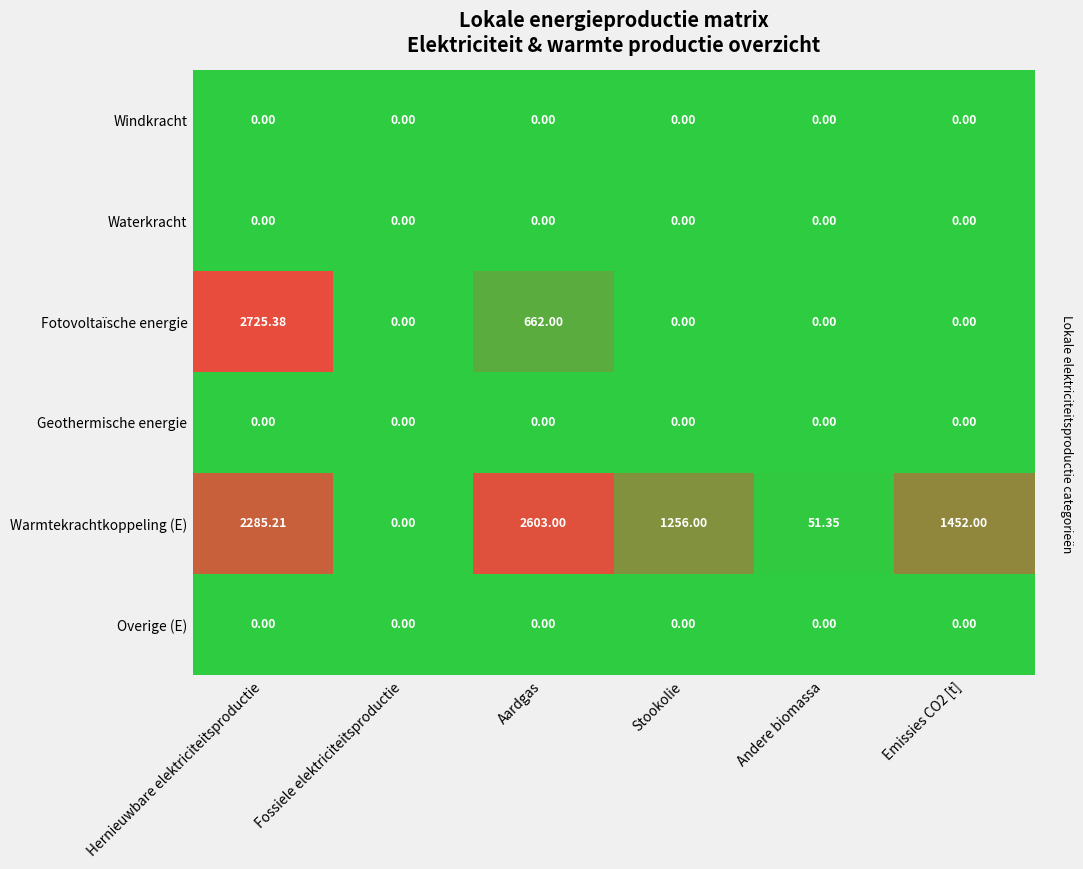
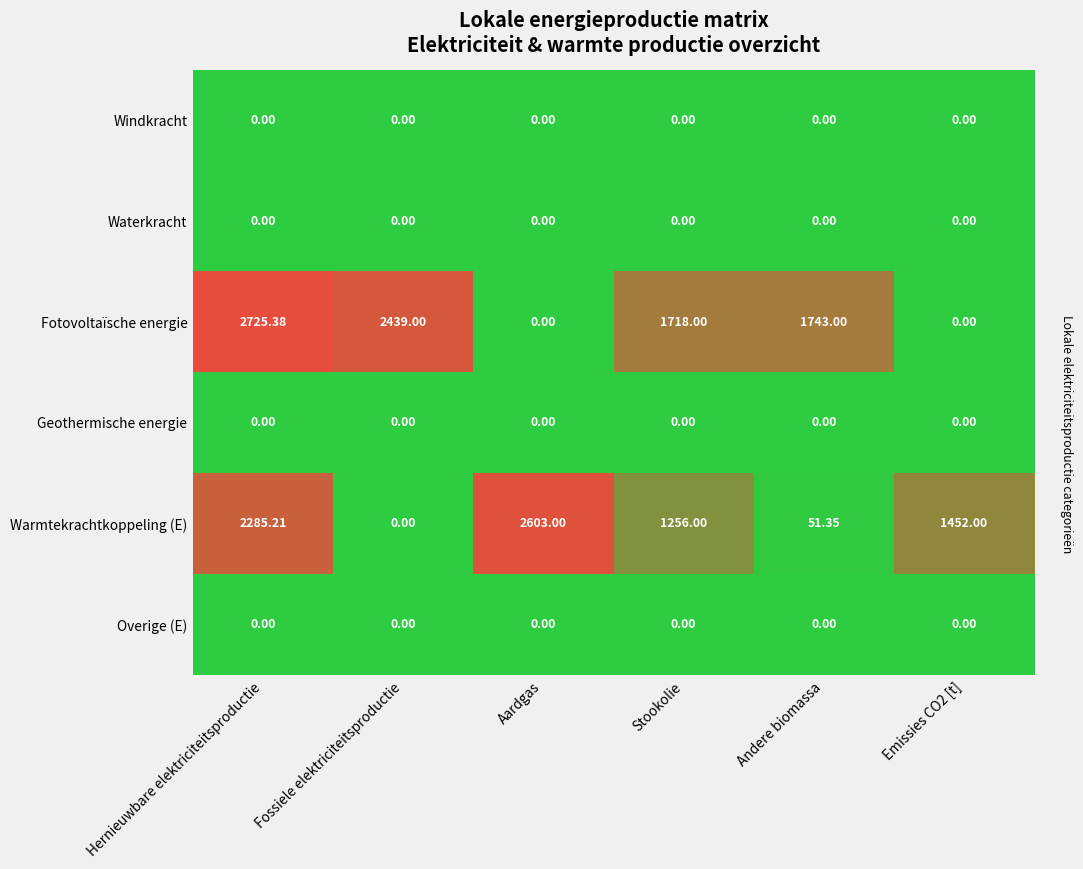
Fotovoltaïsche energie, Fossiele elektriciteitsproductie: 0.00 -> 2439.00
Fotovoltaïsche energie, Aardgas: 662.00 -> 0.00
Fotovoltaïsche energie, Stookolie: 0.00 -> 1718.00
Fotovoltaïsche energie, Andere biomassa: 0.00 -> 1743.00
